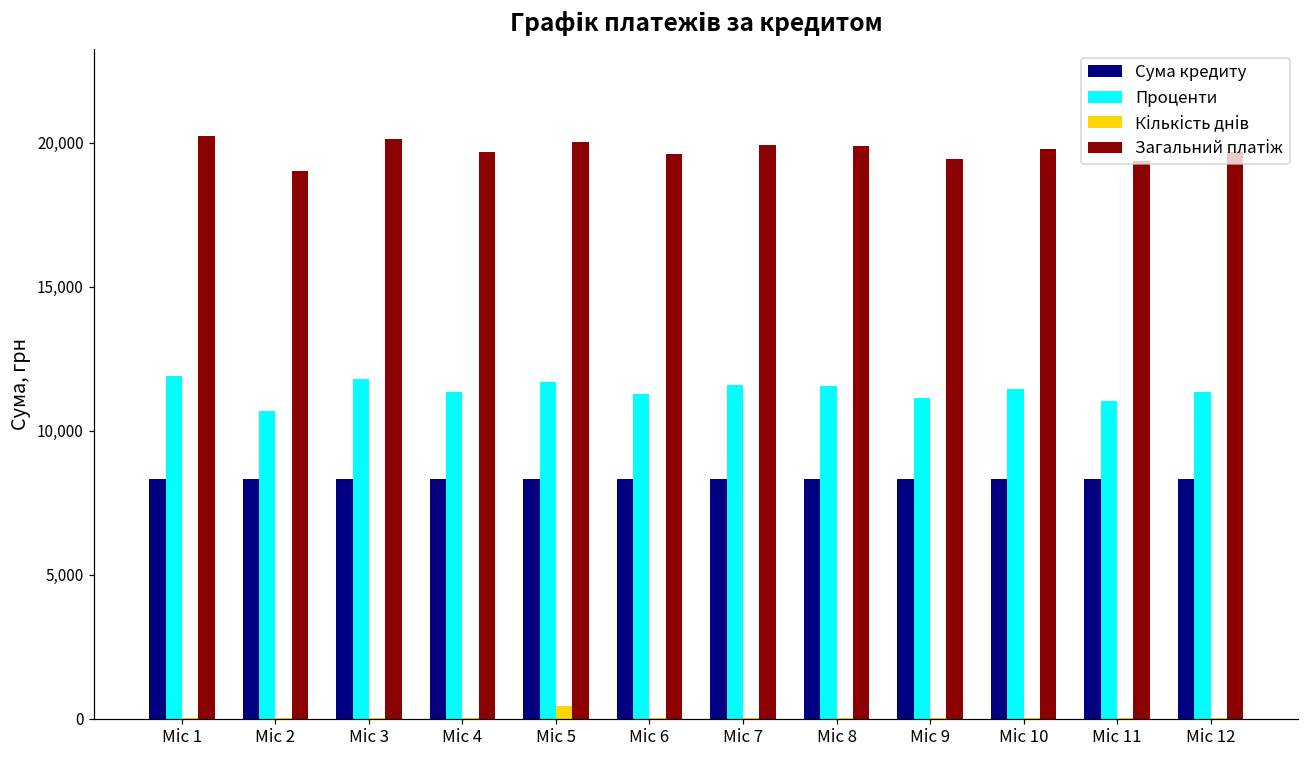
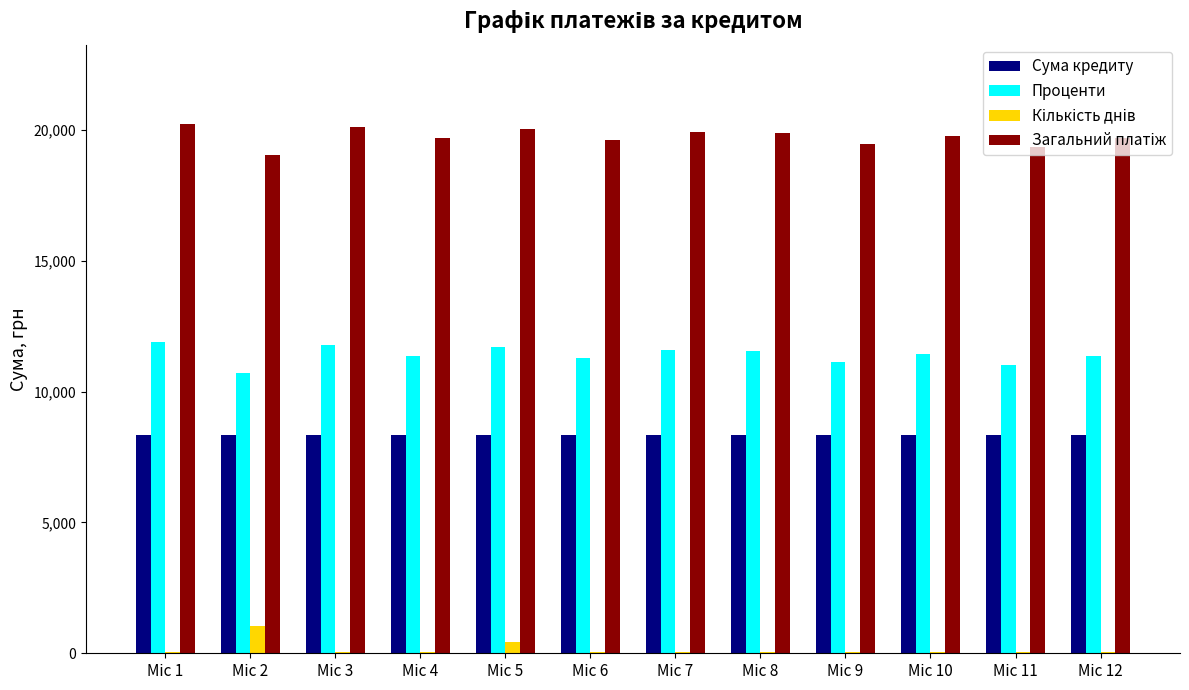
Кількість днів, Міс 2: 0 -> 1,000
